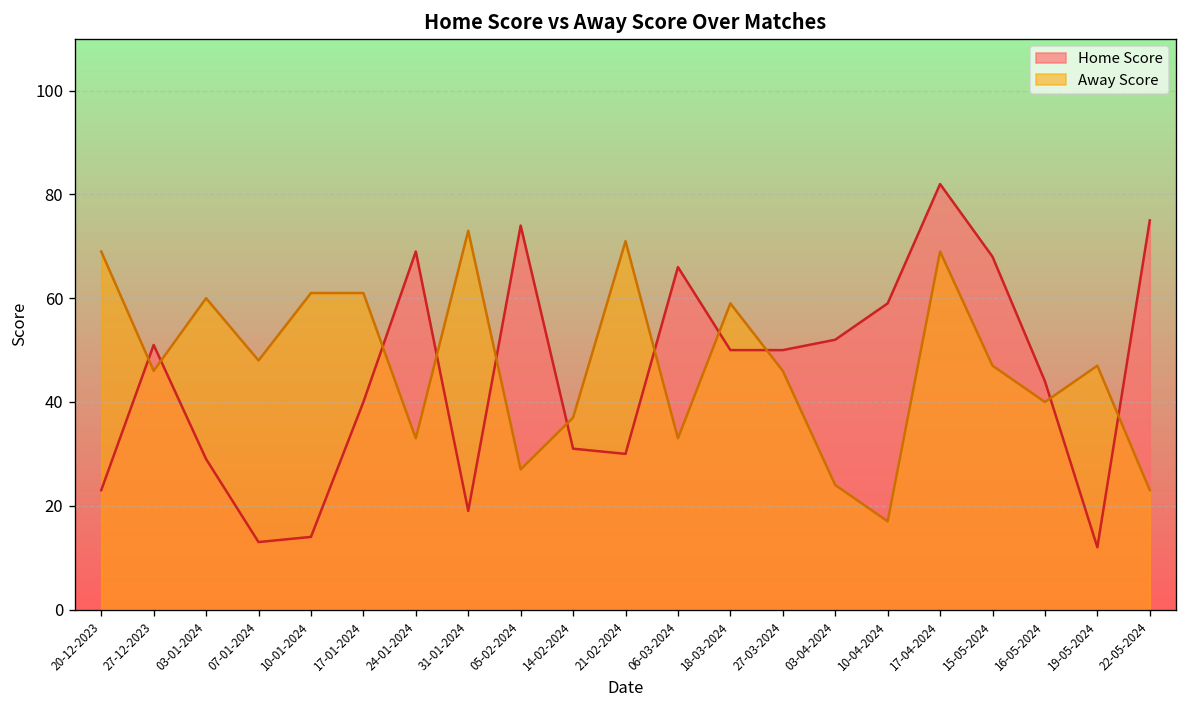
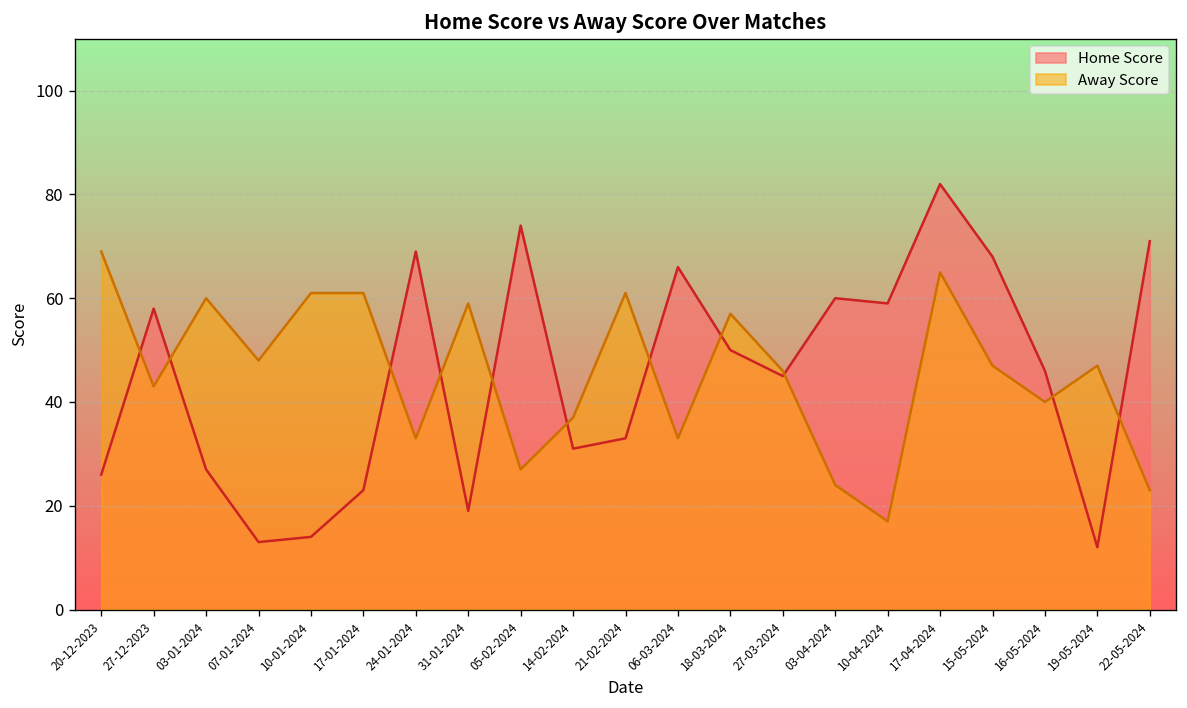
Home Score, 20-12-2023: 23 -> 26
Home Score, 27-12-2023: 51 -> 58
Away Score, 27-12-2023: 46 -> 43
Home Score, 03-01-2024: 29 -> 27
Home Score, 17-01-2024: 40 -> 23
Away Score, 31-01-2024: 73 -> 59
Home Score, 21-02-2024: 30 -> 33
Away Score, 21-02-2024: 71 -> 61
Away Score, 18-03-2024: 59 -> 57
Home Score, 27-03-2024: 50 -> 45
Home Score, 03-04-2024: 52 -> 60
Away Score, 17-04-2024: 69 -> 65
Home Score, 16-05-2024: 44 -> 46
Home Score, 22-05-2024: 75 -> 71
